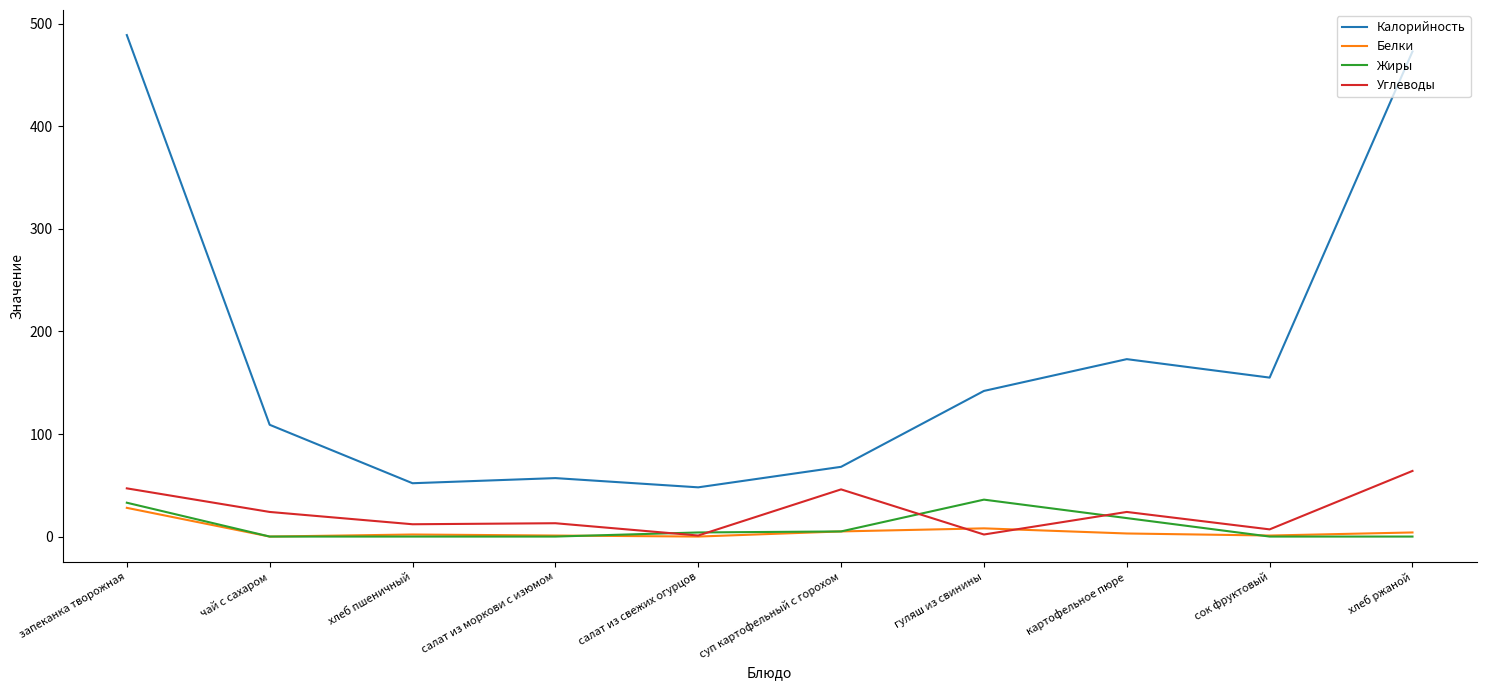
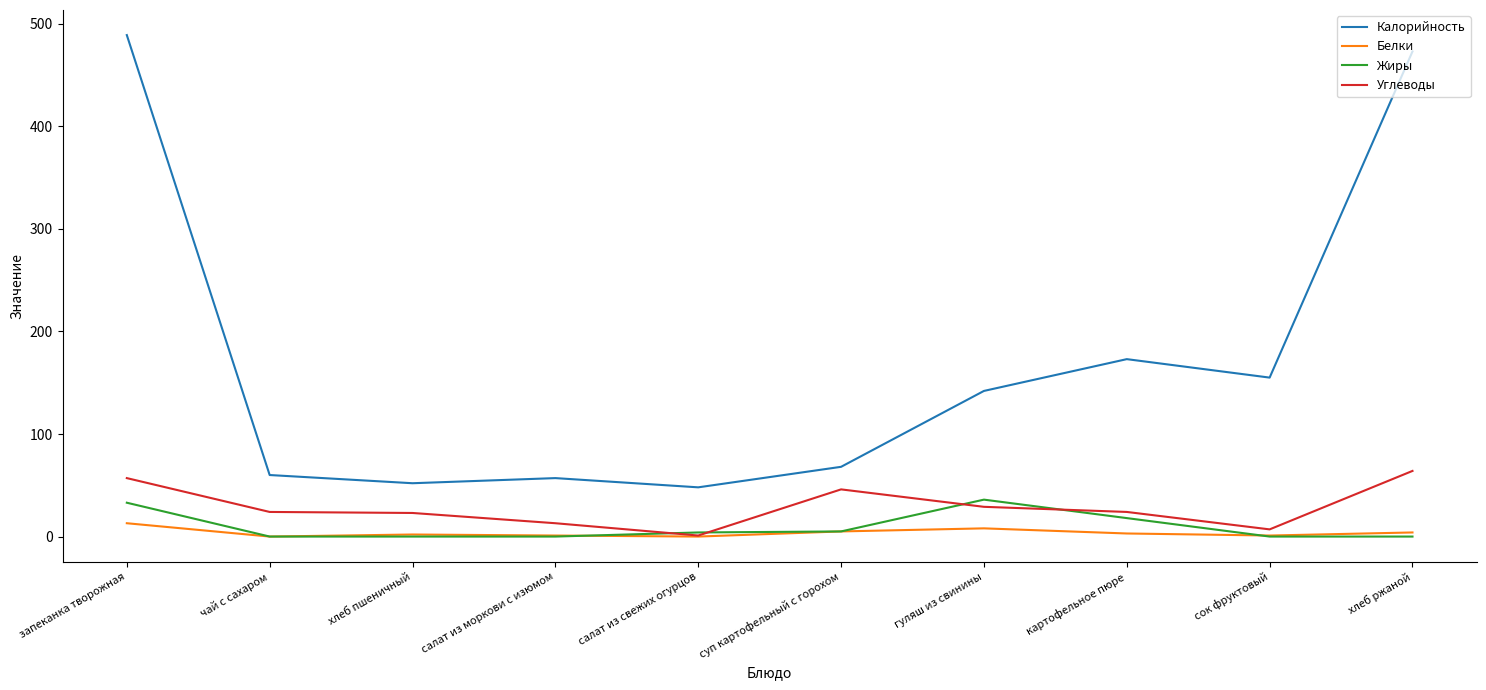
Белки, запеканка творожная: 28 -> 13
Углеводы, запеканка творожная: 47 -> 57
Калорийность, чай с сахаром: 109 -> 60
Углеводы, хлеб пшеничный: 12 -> 23
Углеводы, гуляш из свинины: 2 -> 29
